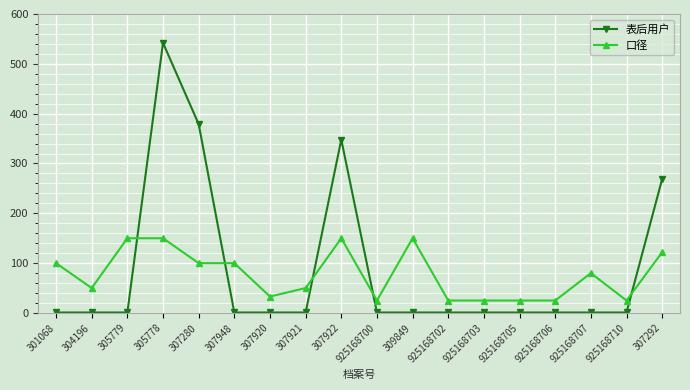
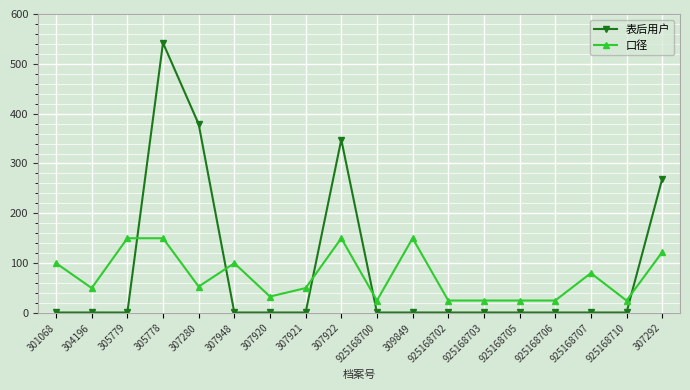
口径, 307280: 100 -> 50
